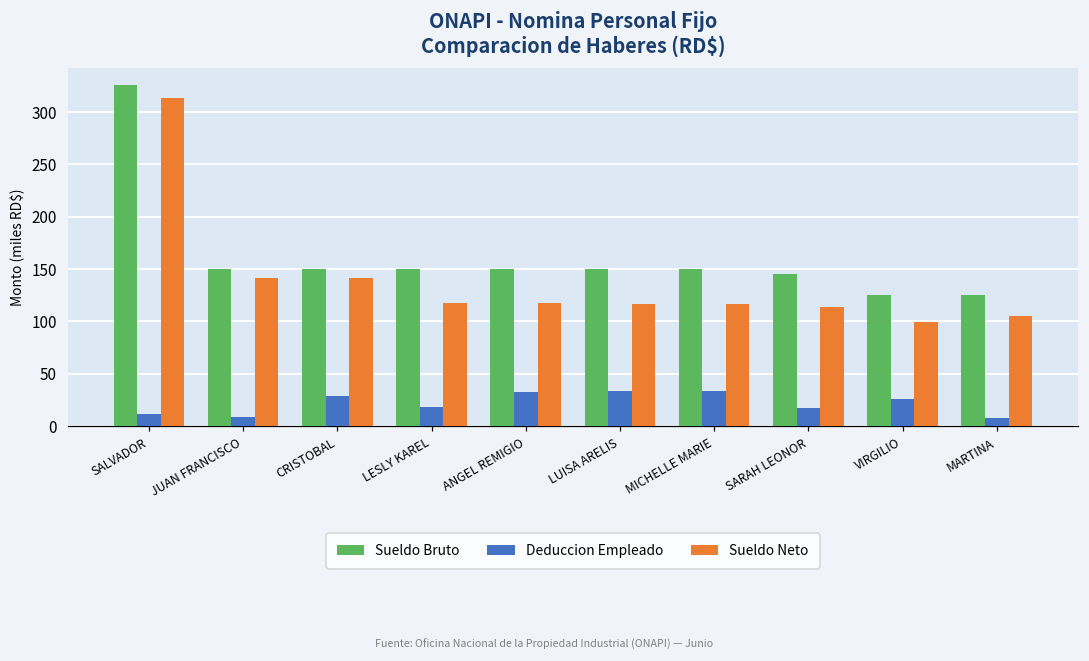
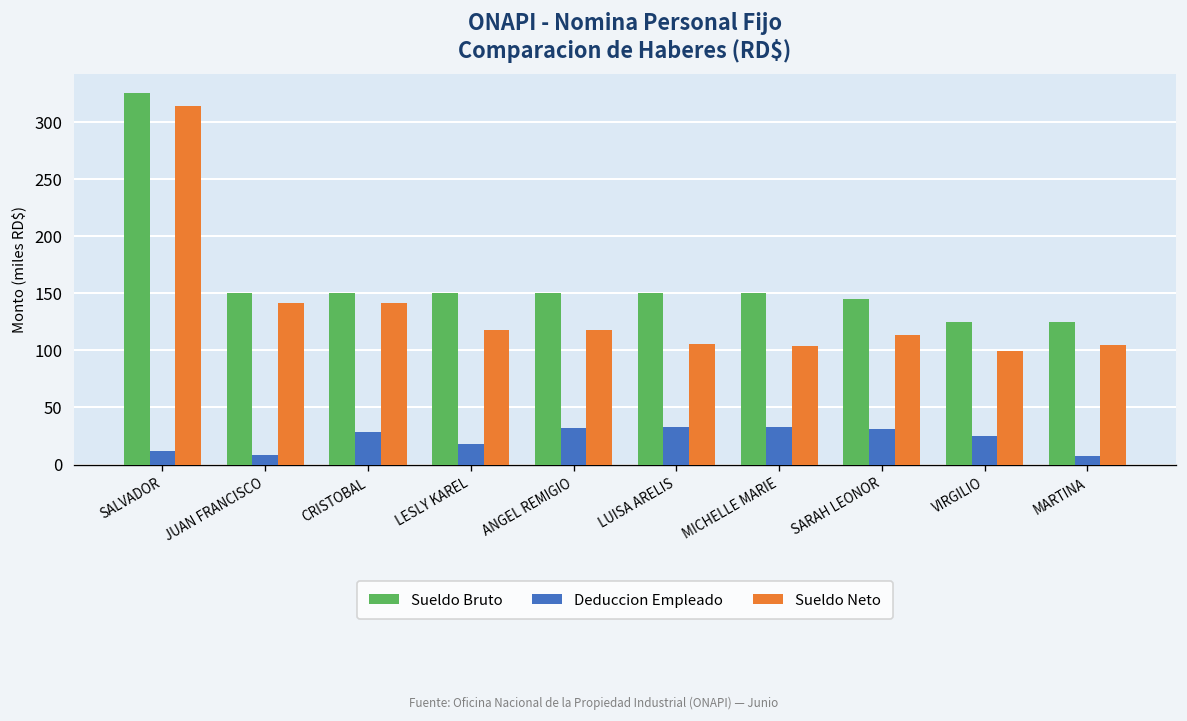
Sueldo Neto, LUISA ARELIS: 120 -> 110
Sueldo Neto, MICHELLE MARIE: 120 -> 100
Deduccion Empleado, SARAH LEONOR: 20 -> 30
